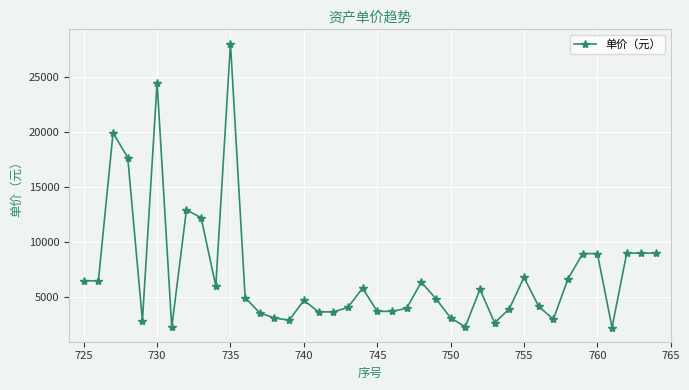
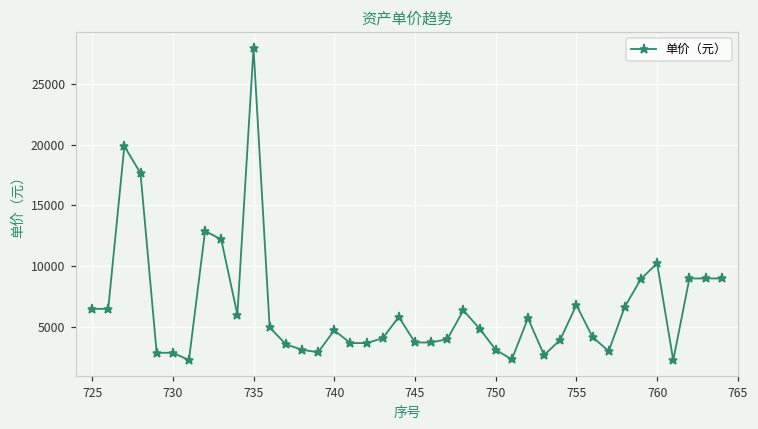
730: 24500 -> 2800
760: 8900 -> 10200
